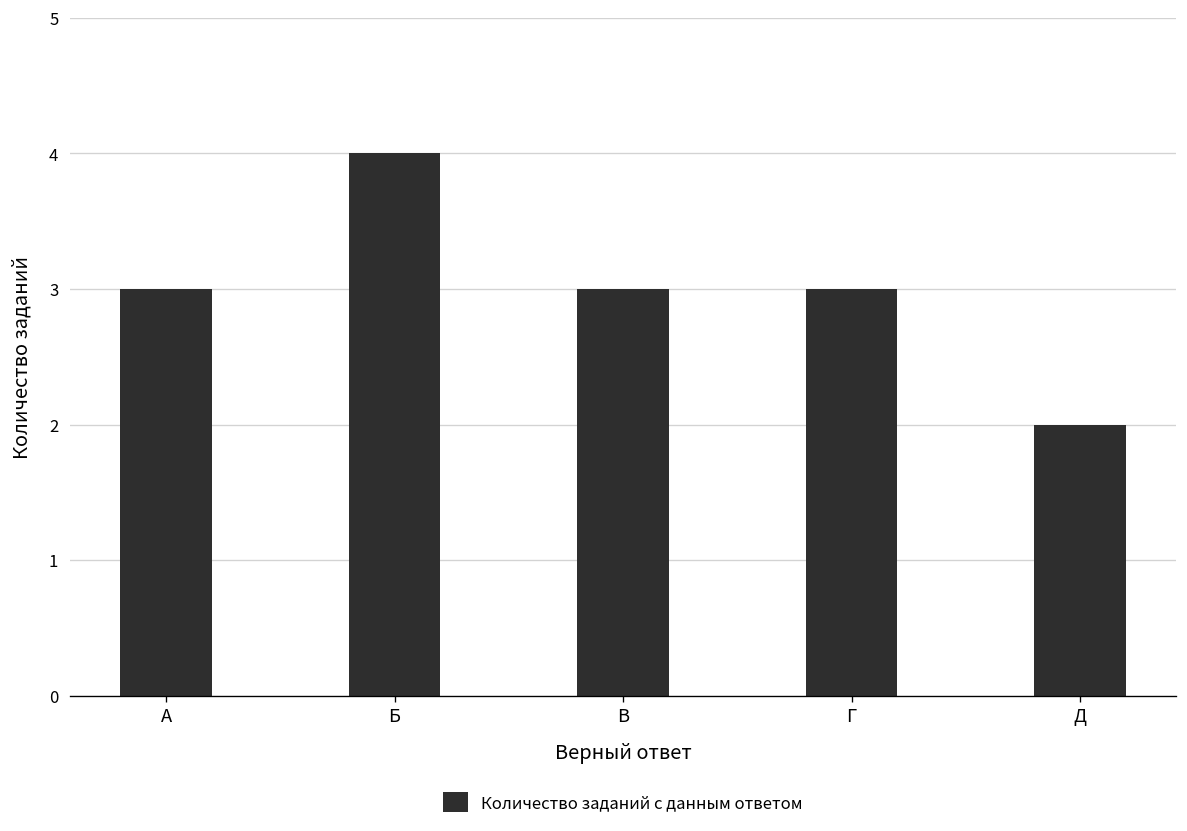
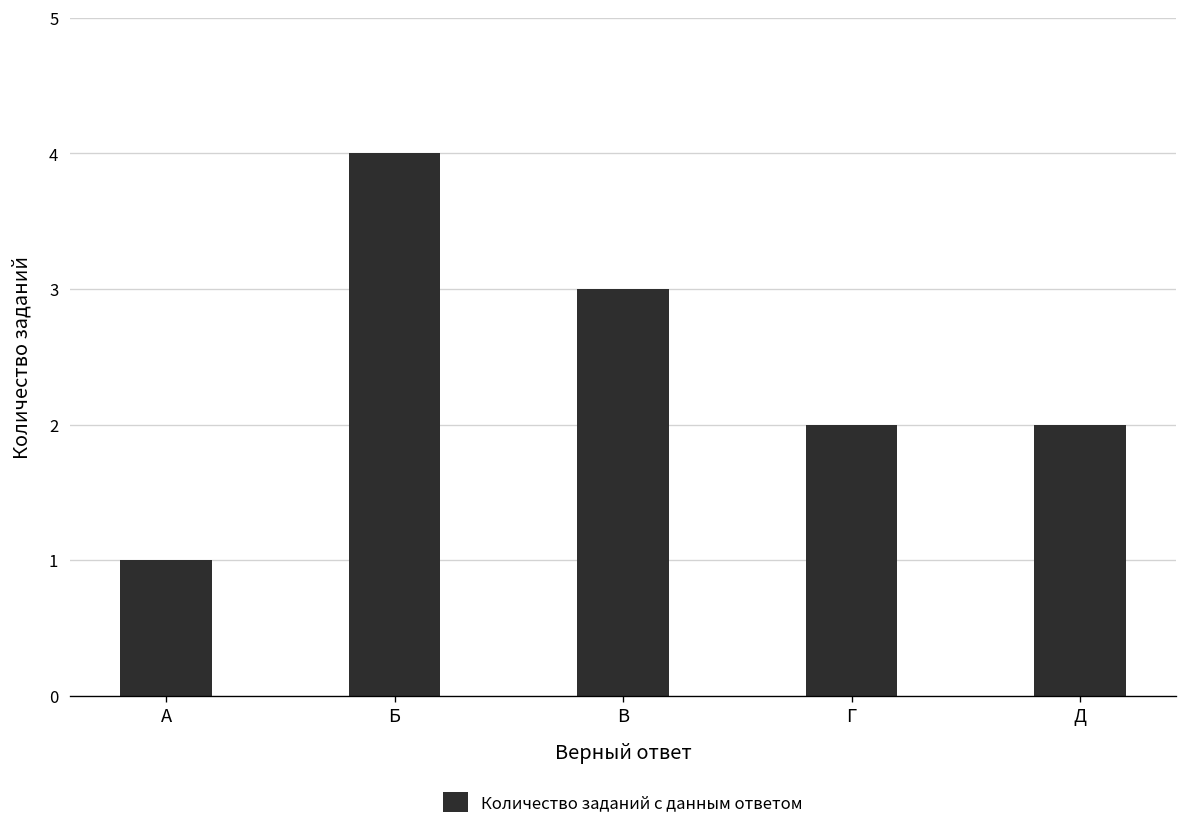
А: 3 -> 1
Г: 3 -> 2
